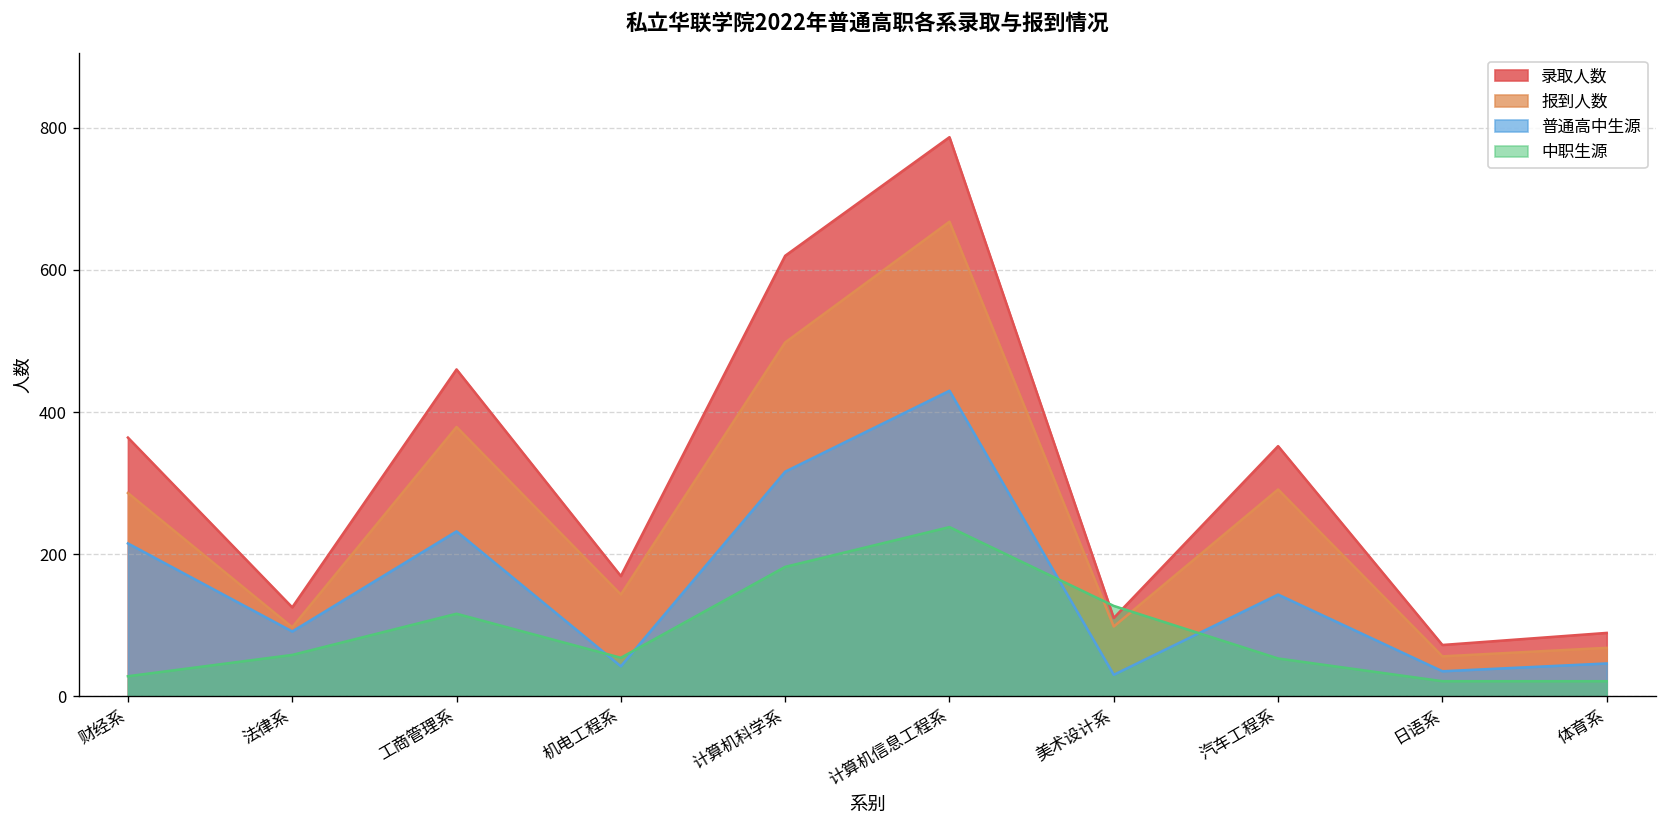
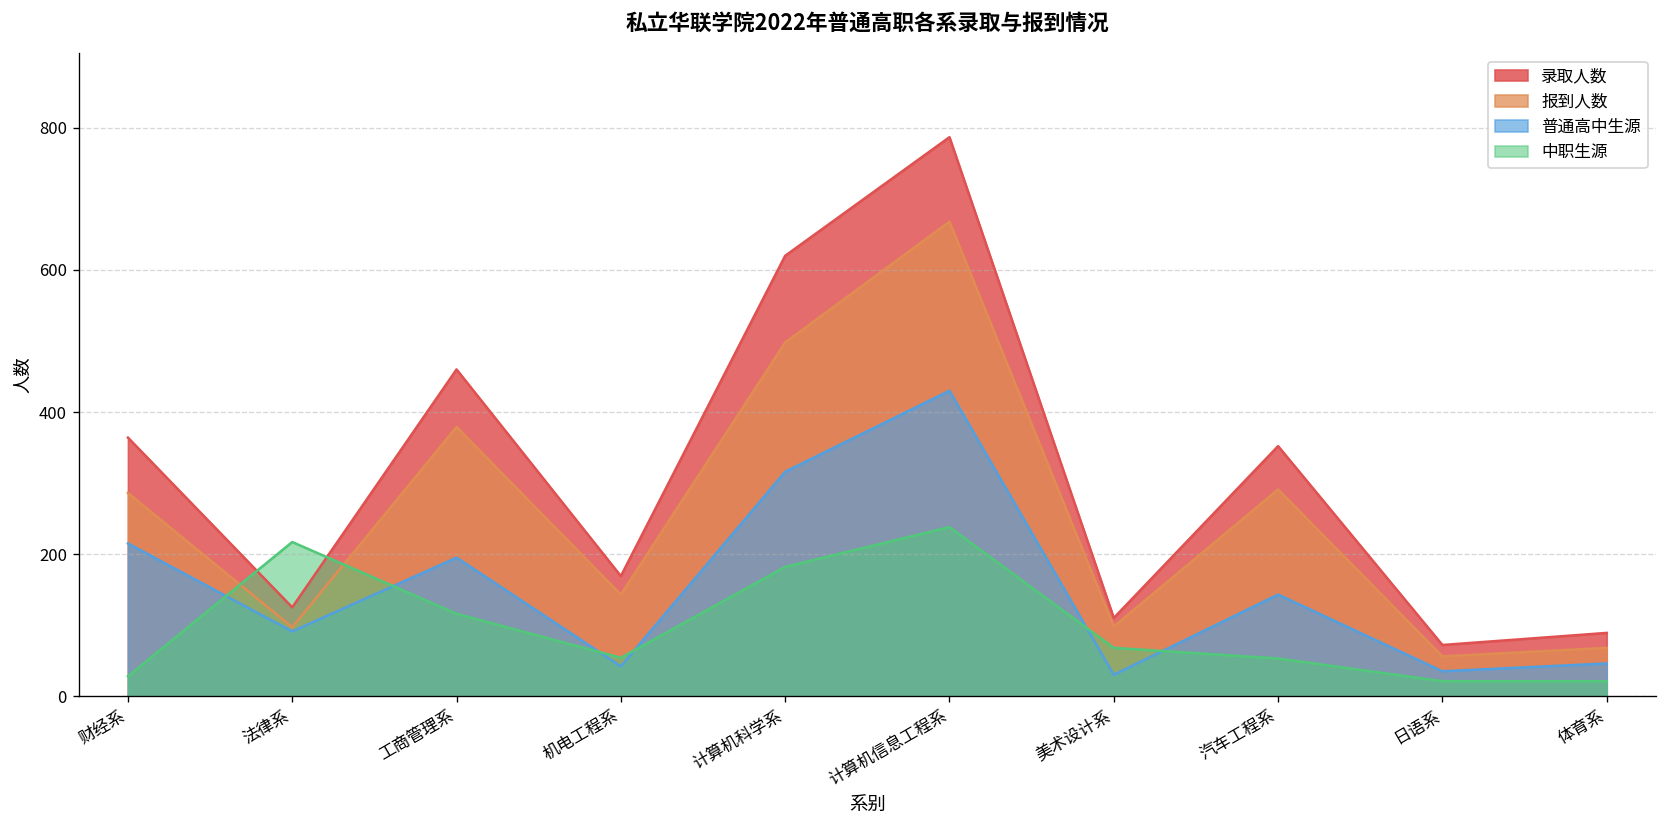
中职生源, 法律系: 60 -> 220
普通高中生源, 工商管理系: 230 -> 200
中职生源, 美术设计系: 130 -> 70
